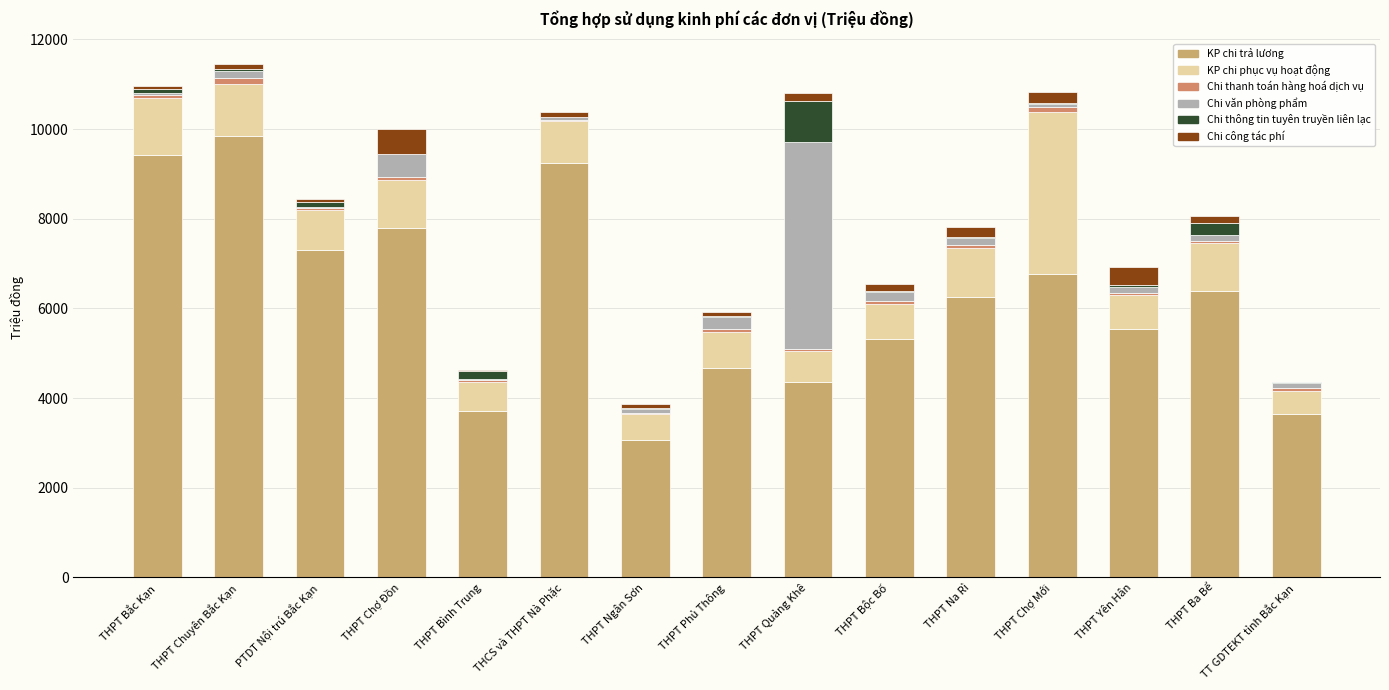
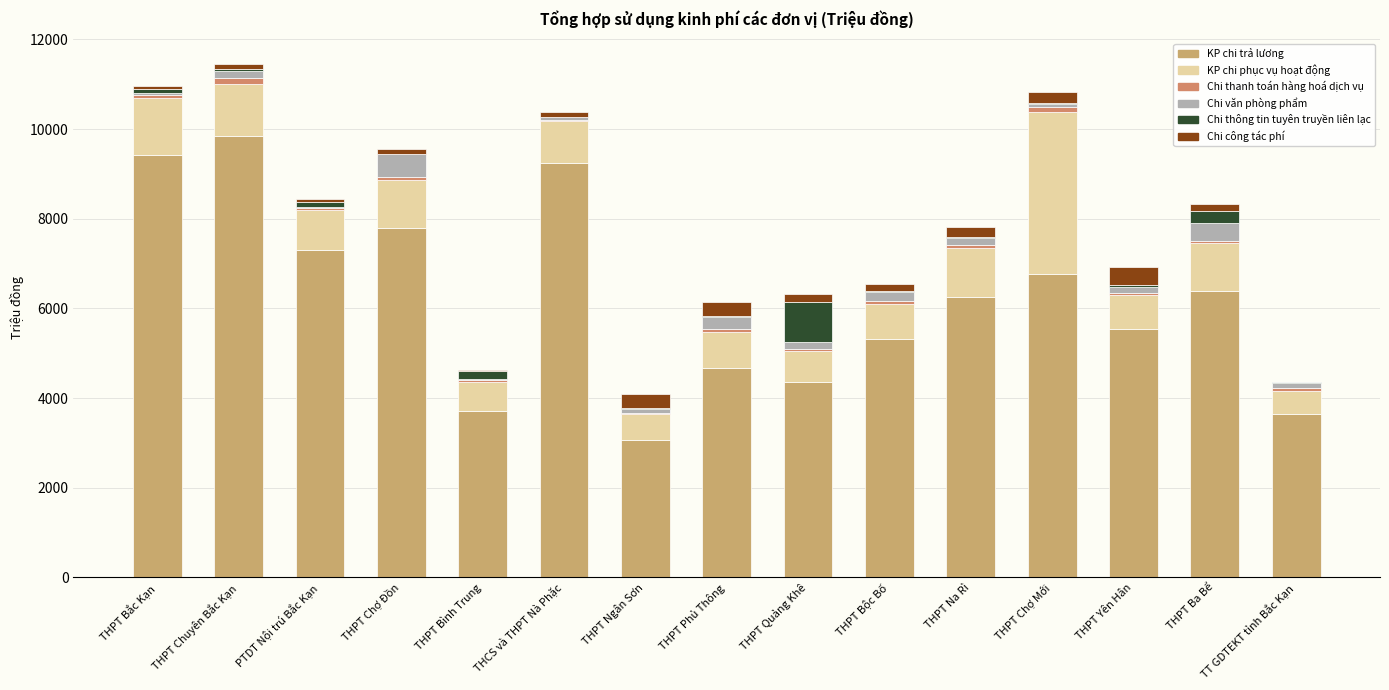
Chi công tác phí, THPT Chợ Đồn: 600 -> 100
Chi công tác phí, THPT Ngân Sơn: 100 -> 300
Chi công tác phí, THPT Phủ Thông: 100 -> 300
Chi văn phòng phẩm, THPT Quảng Khê: 4600 -> 200
Chi văn phòng phẩm, THPT Ba Bể: 100 -> 400
